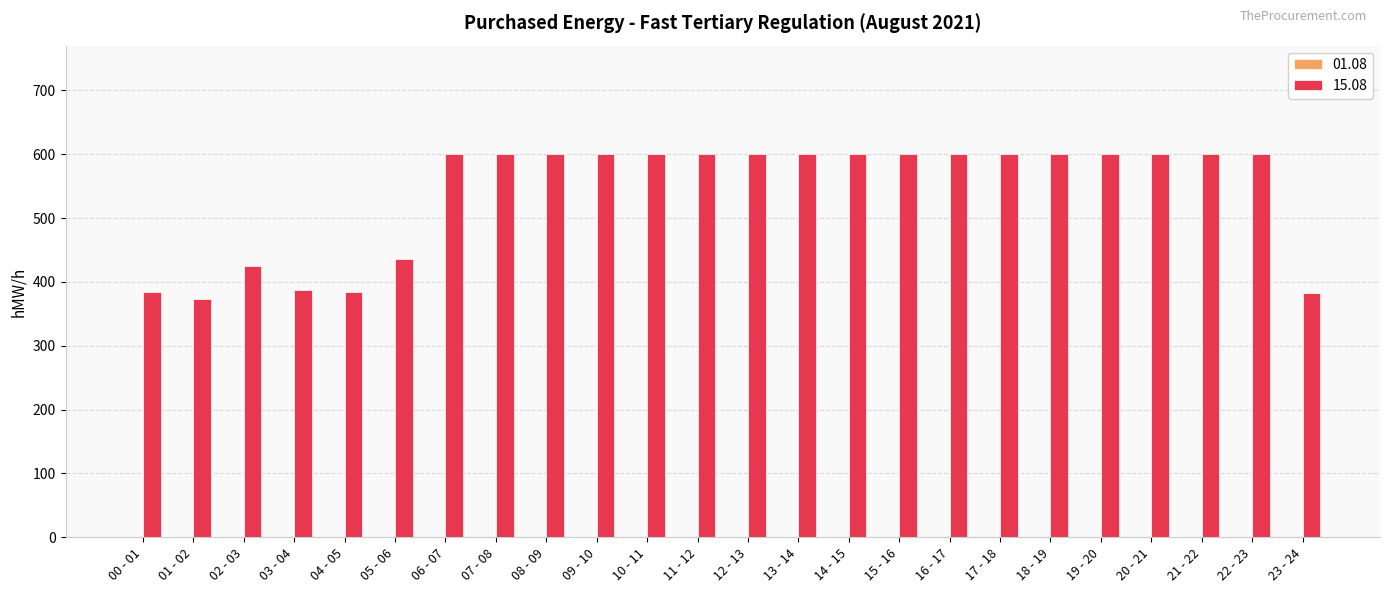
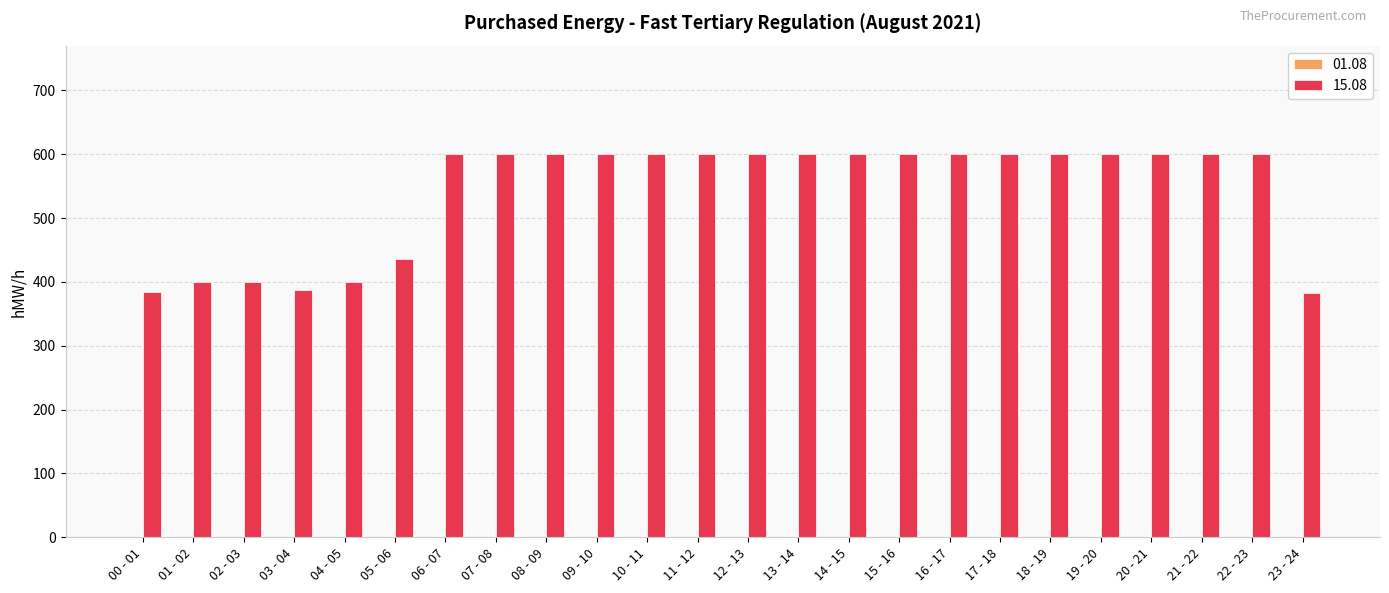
15.08, 01 - 02: 370 -> 400
15.08, 02 - 03: 430 -> 400
15.08, 04 - 05: 380 -> 400
